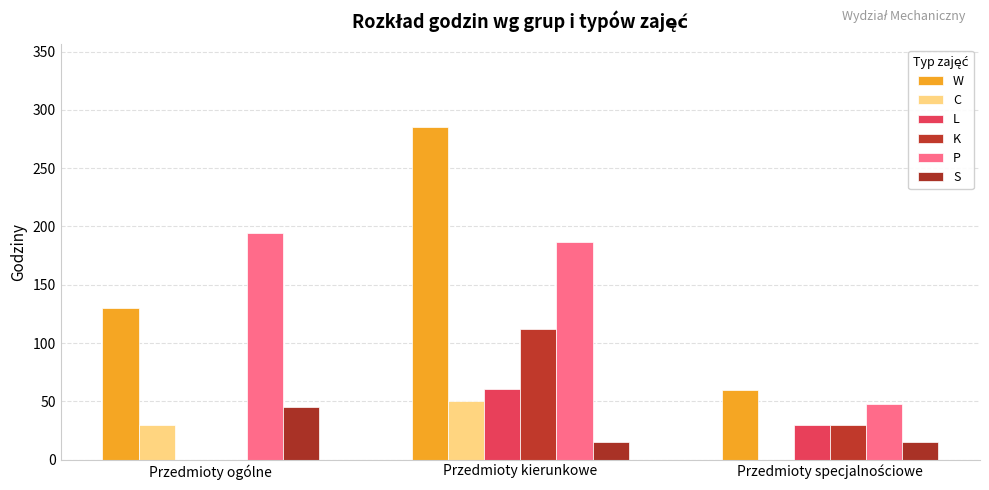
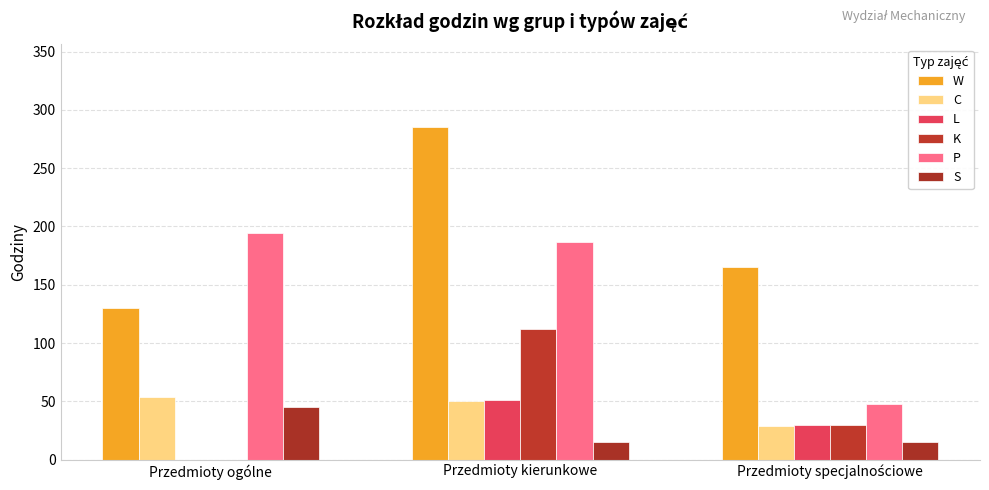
C, Przedmioty ogólne: 30 -> 54
L, Przedmioty kierunkowe: 61 -> 51
W, Przedmioty specjalnościowe: 60 -> 165
C, Przedmioty specjalnościowe: 0 -> 29
